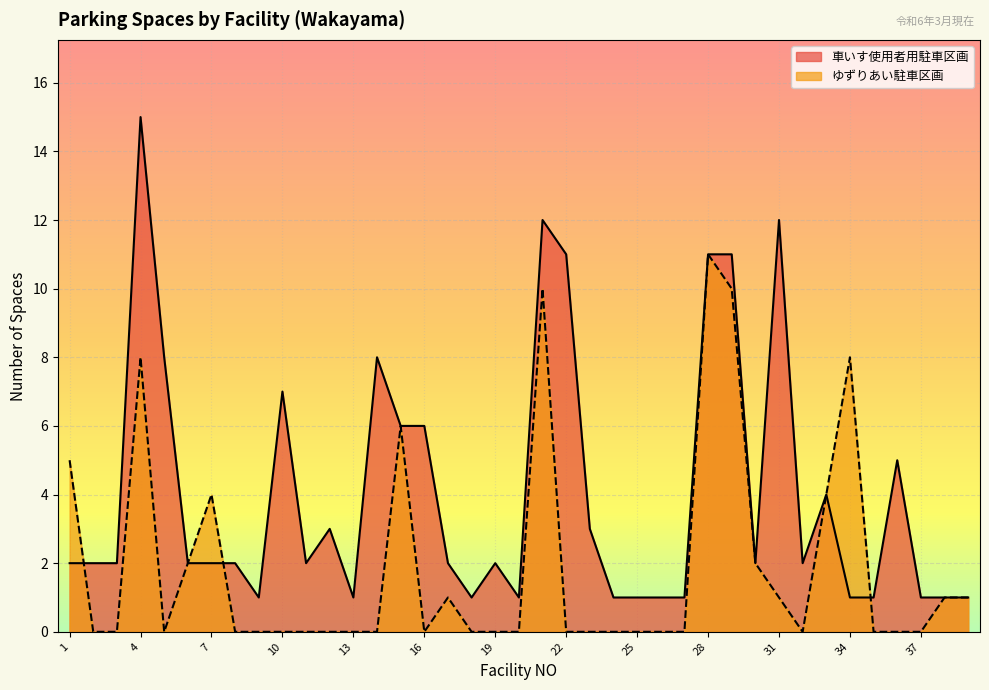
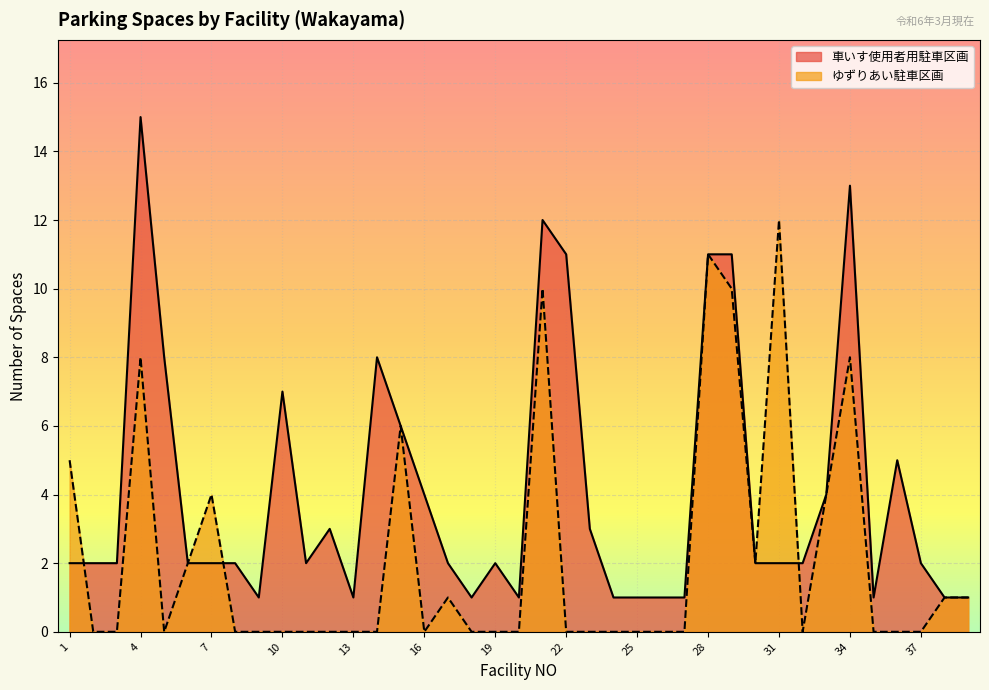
車いす使用者用駐車区画, 16: 6 -> 4
車いす使用者用駐車区画, 31: 12 -> 2
ゆずりあい駐車区画, 31: 1 -> 12
車いす使用者用駐車区画, 34: 1 -> 13
車いす使用者用駐車区画, 37: 1 -> 2
